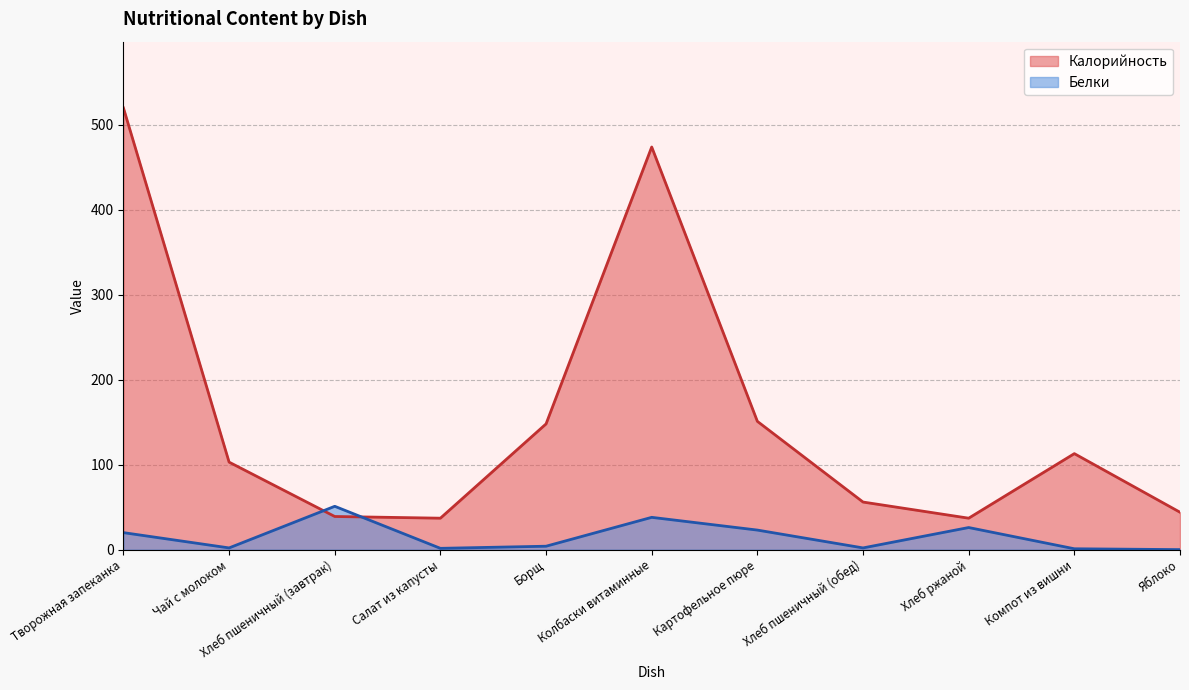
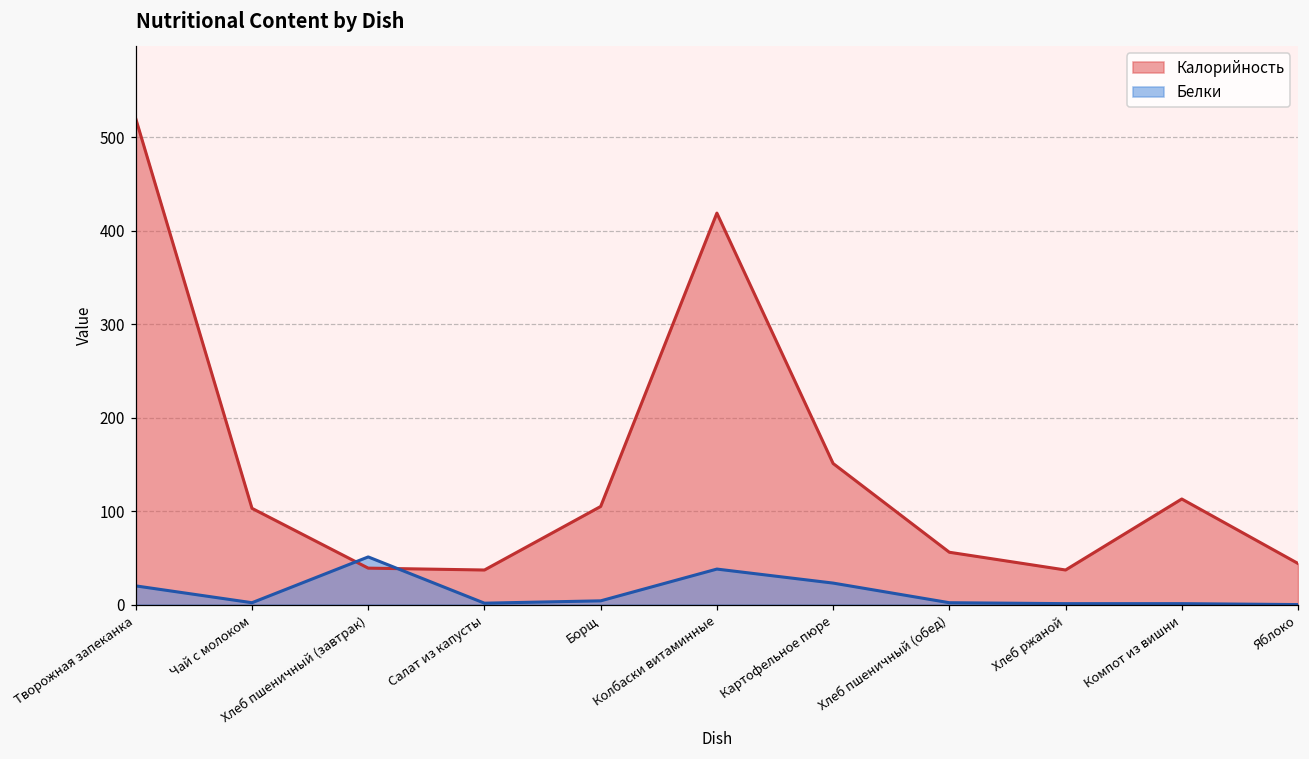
Калорийность, Борщ: 150 -> 110
Калорийность, Колбаски витаминные: 470 -> 420
Белки, Хлеб ржаной: 30 -> 0
